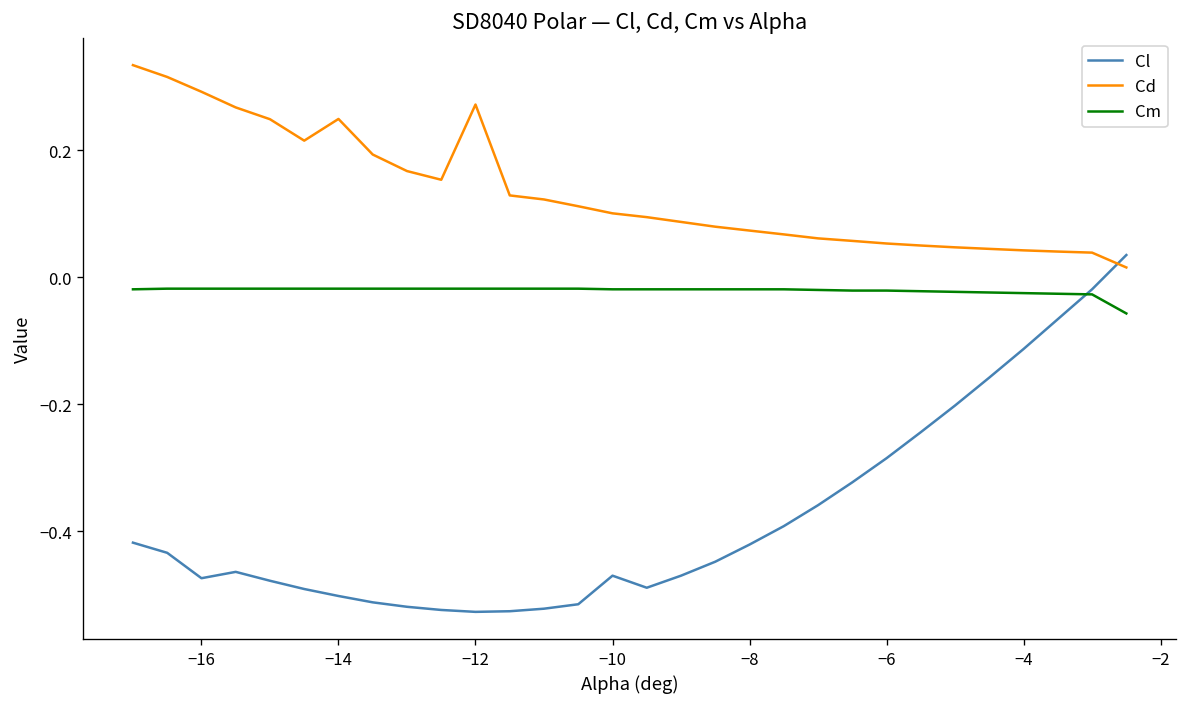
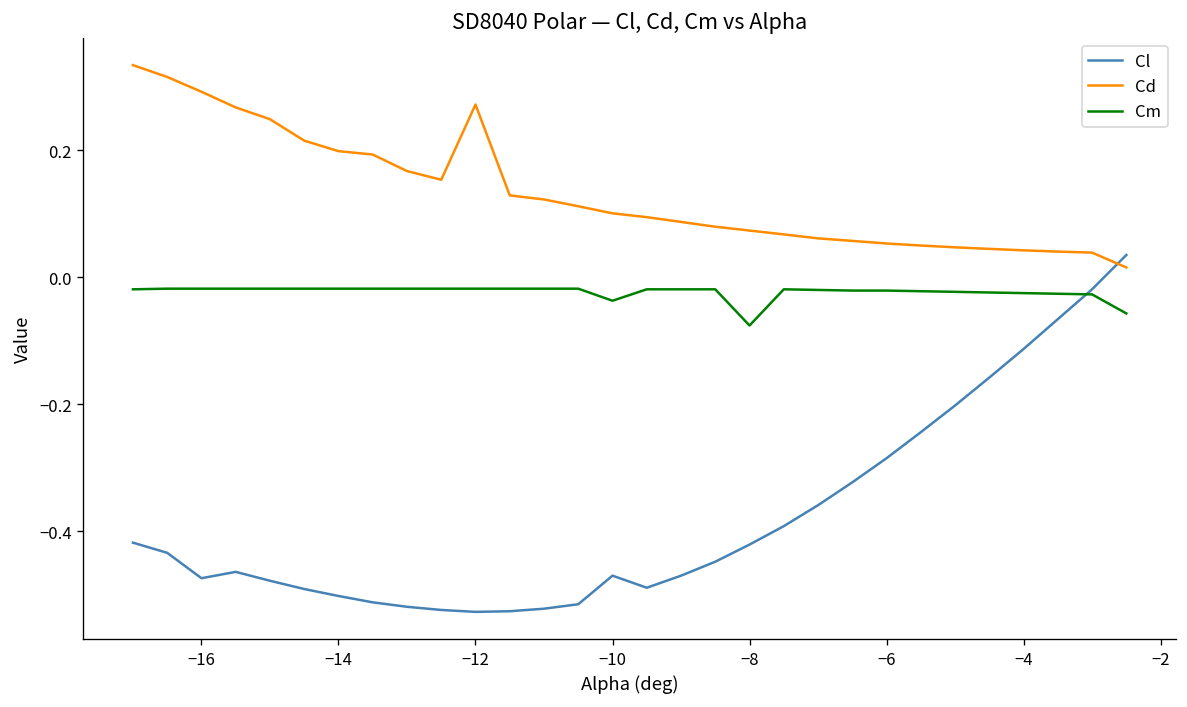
Cd, −14: 0.25 -> 0.20
Cm, −10: -0.02 -> -0.04
Cm, −8: -0.02 -> -0.08
